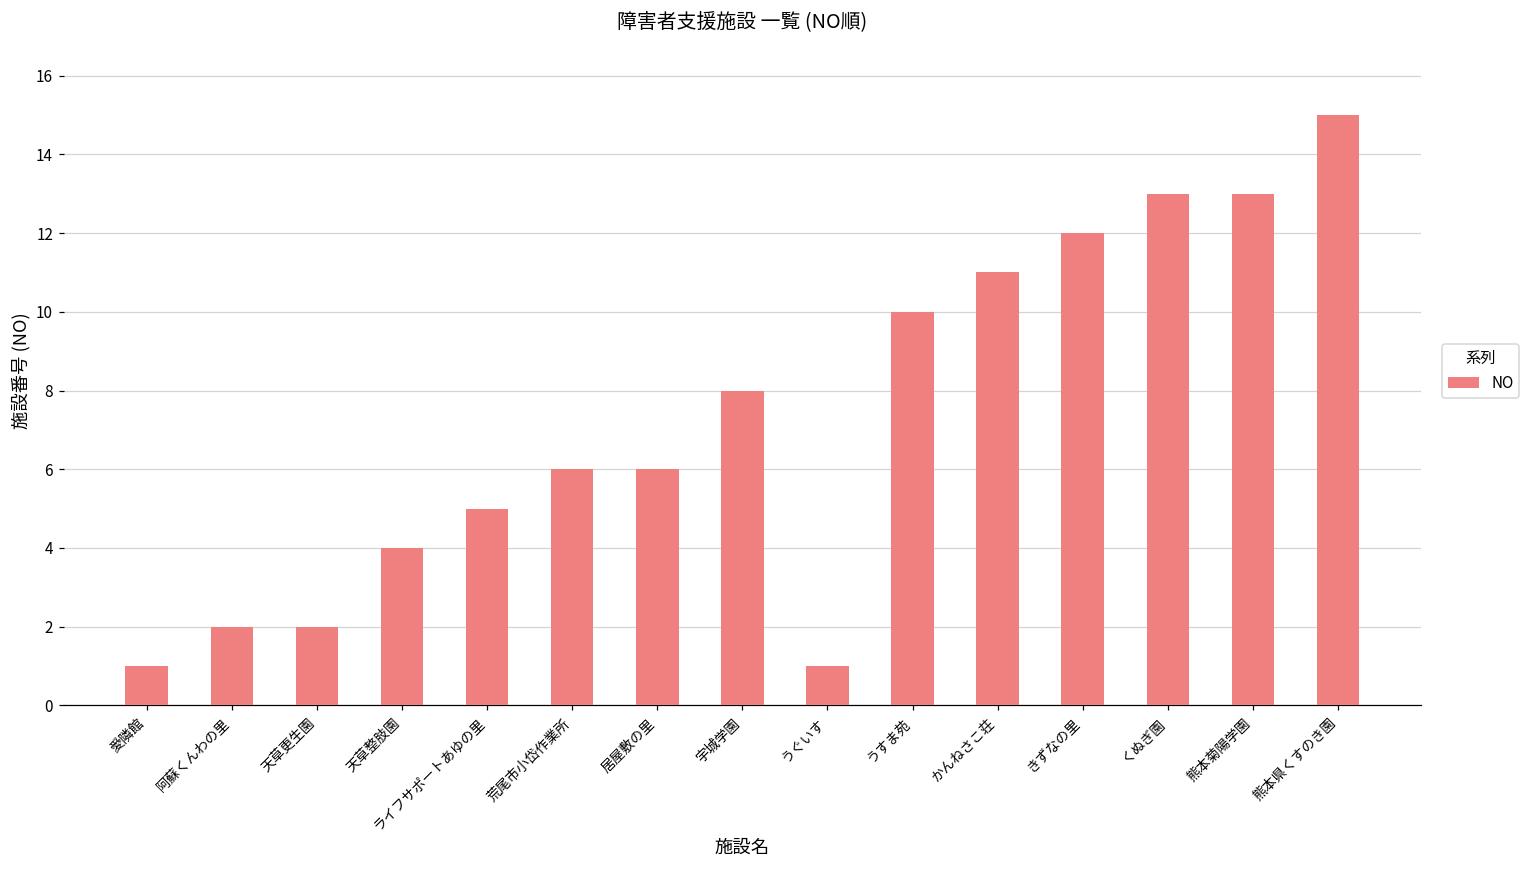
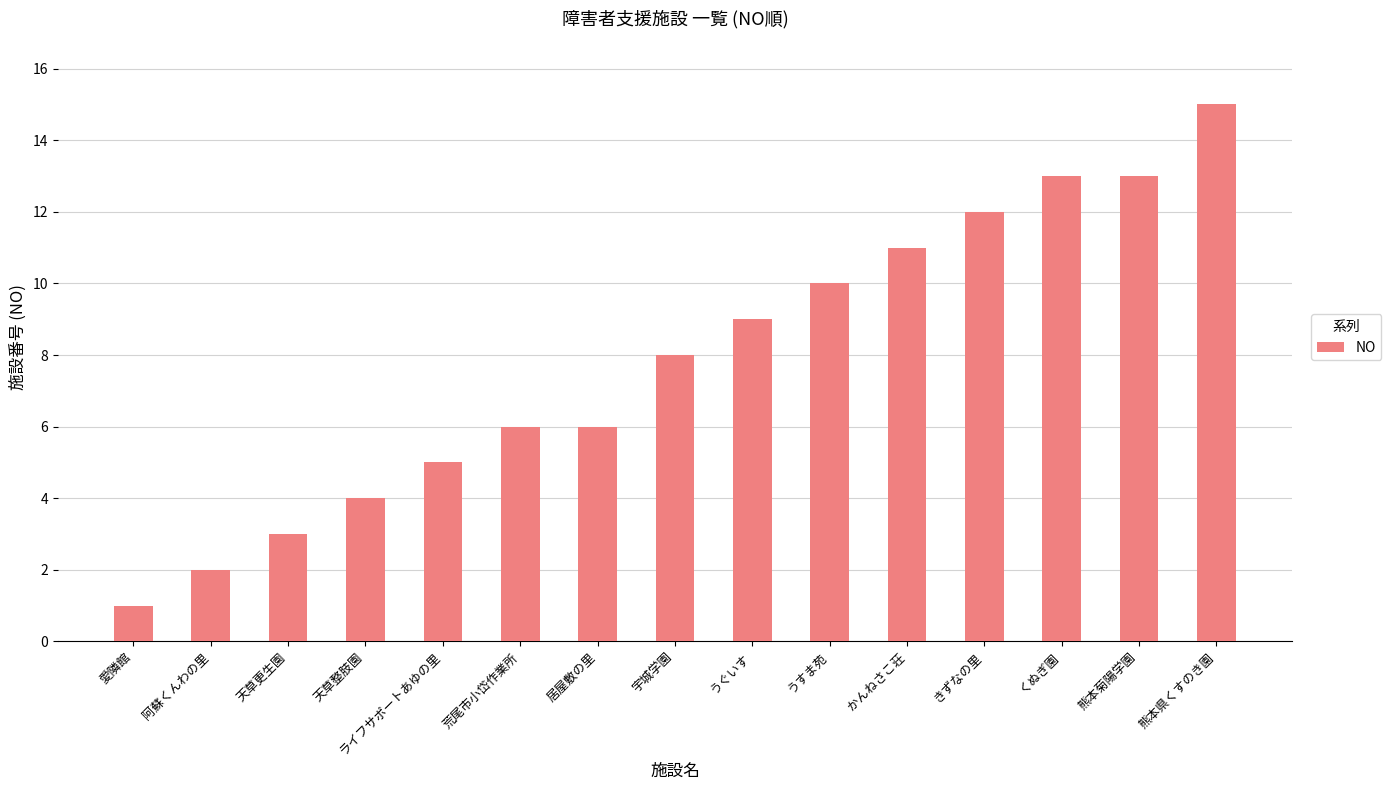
天草更生園: 2 -> 3
うぐいす: 1 -> 9
